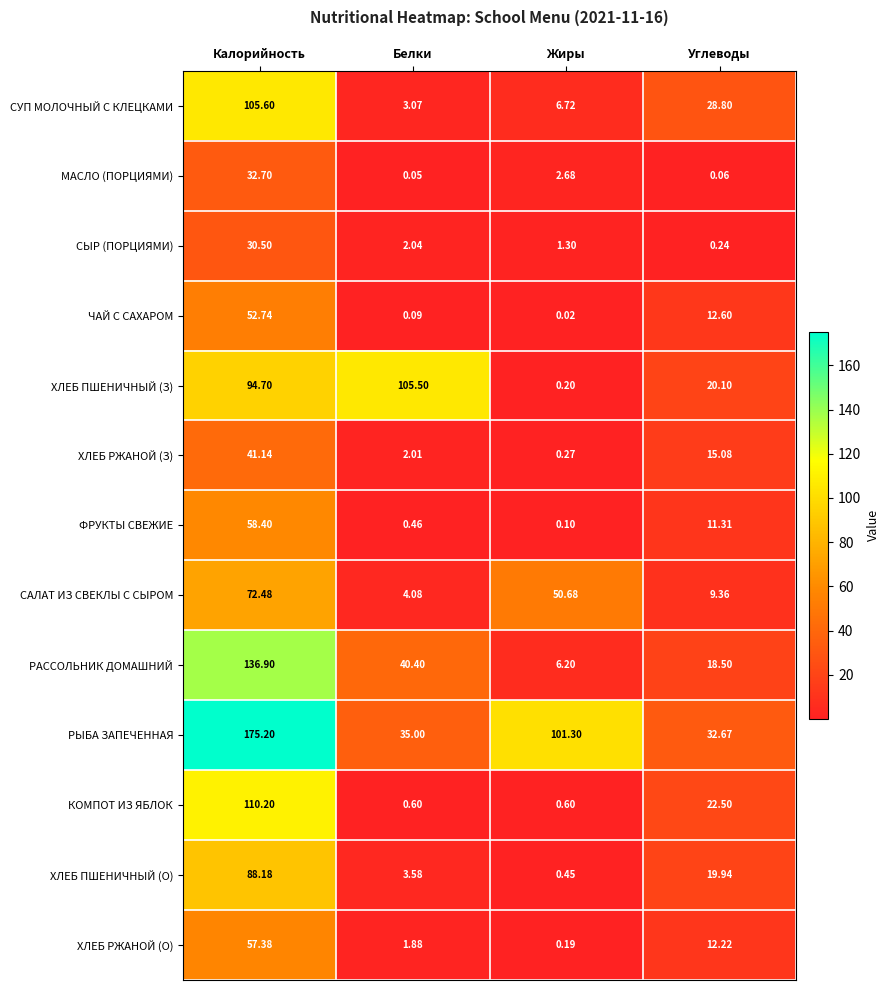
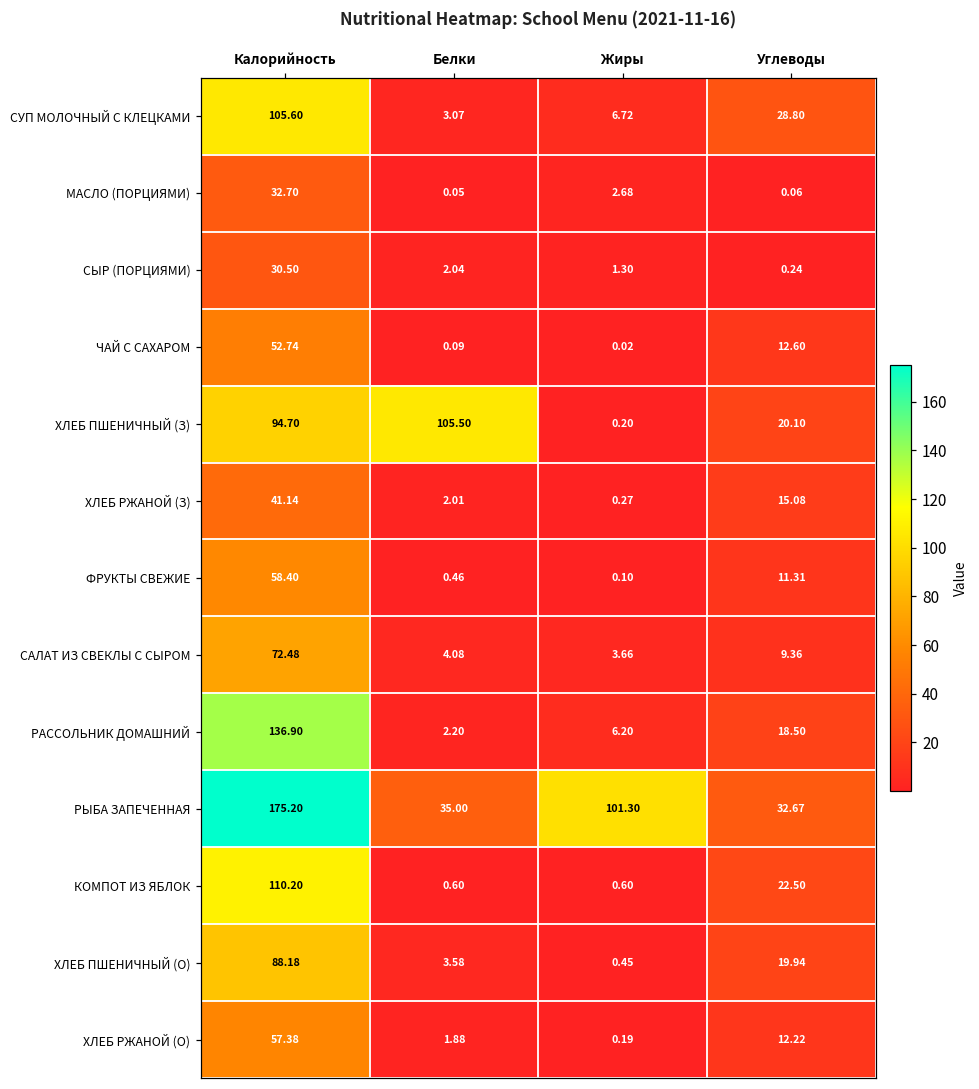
САЛАТ ИЗ СВЕКЛЫ С СЫРОМ, Жиры: 50.68 -> 3.66
РАССОЛЬНИК ДОМАШНИЙ, Белки: 40.40 -> 2.20
